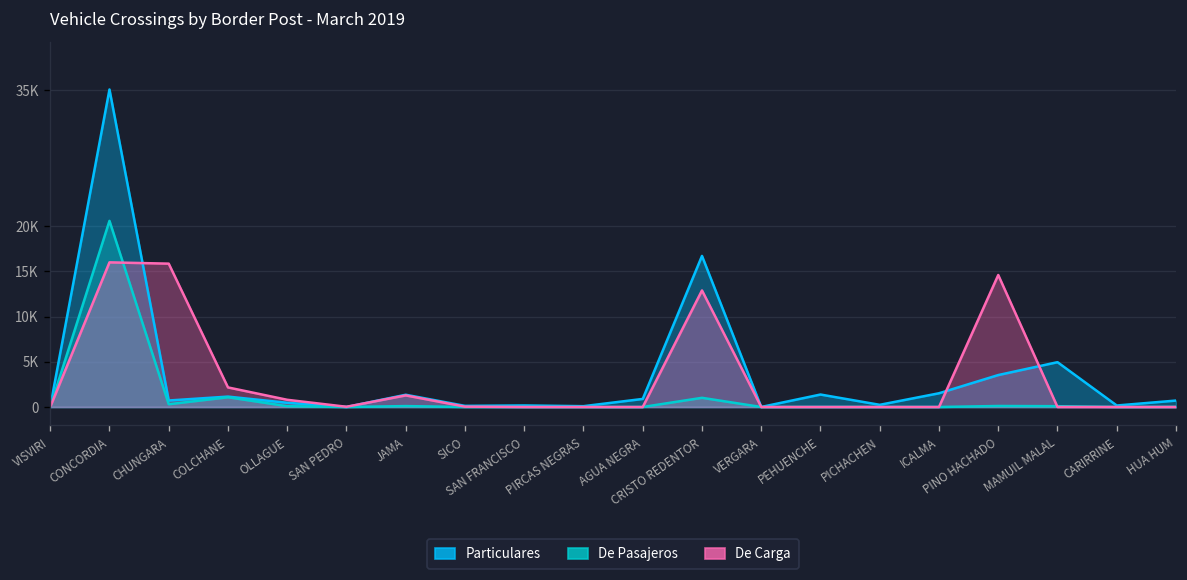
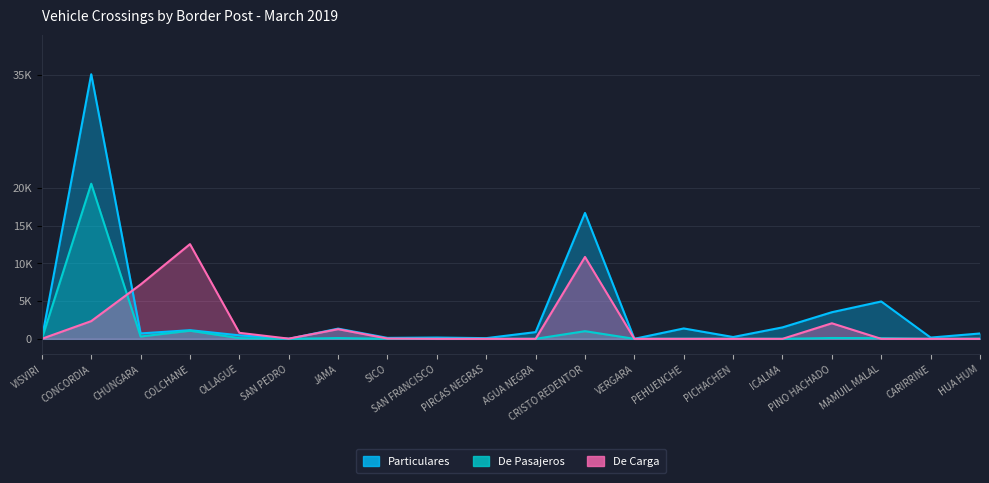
De Carga, CONCORDIA: 16000 -> 2000
De Carga, CHUNGARA: 16000 -> 7000
De Carga, COLCHANE: 2000 -> 13000
De Carga, CRISTO REDENTOR: 13000 -> 11000
De Carga, PINO HACHADO: 15000 -> 2000
